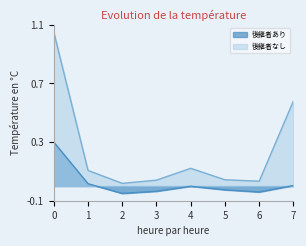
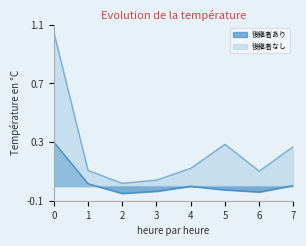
後継者なし, 5: 0.04 -> 0.28
後継者なし, 6: 0.03 -> 0.10
後継者なし, 7: 0.58 -> 0.27
